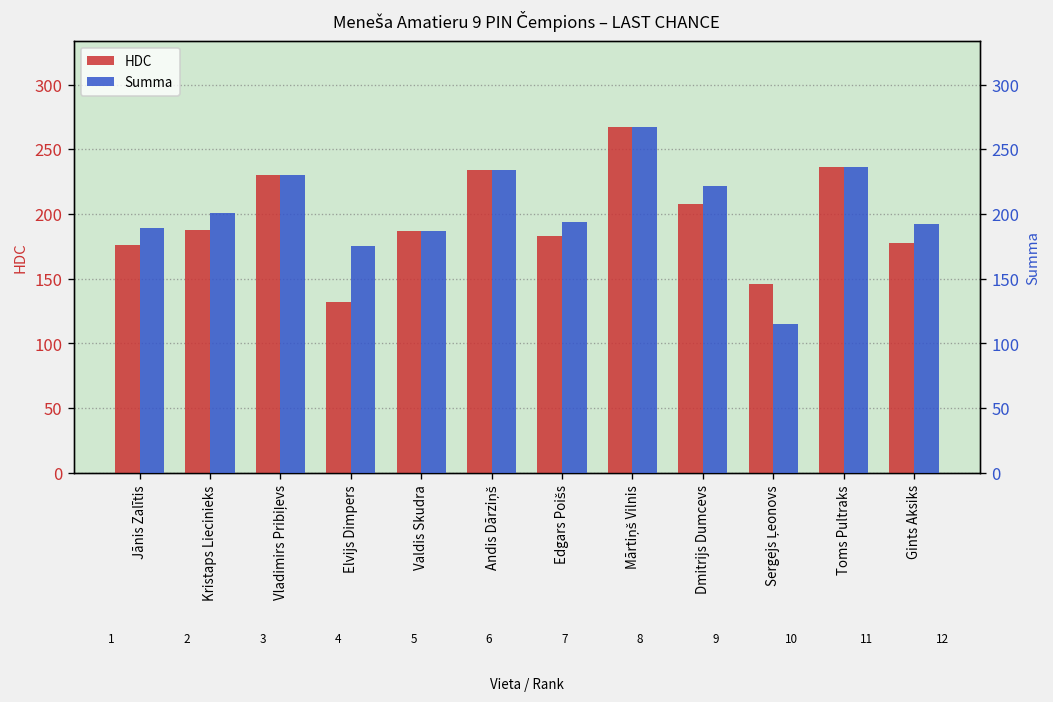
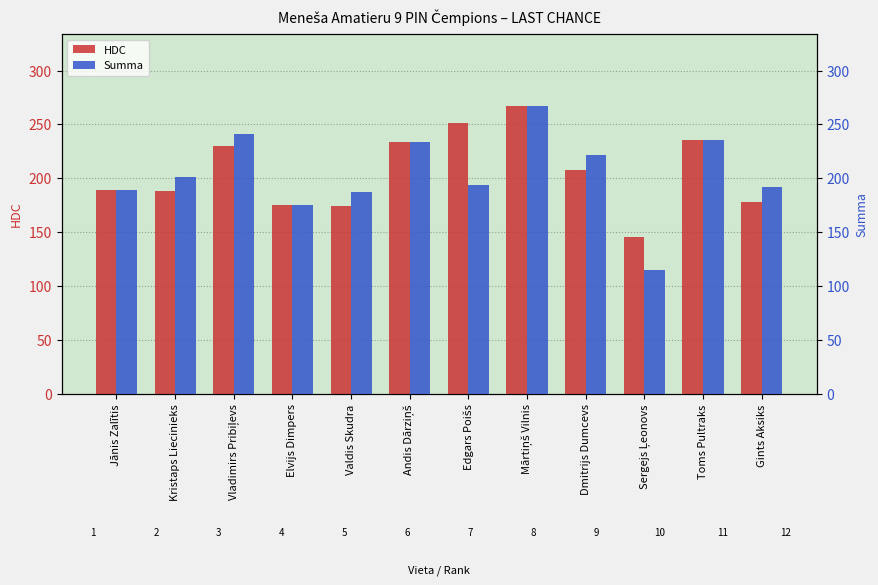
HDC, Jānis Zalītis: 176 -> 189
HDC, Elvijs Dimpers: 132 -> 175
HDC, Valdis Skudra: 187 -> 174
HDC, Edgars Poišs: 183 -> 251
Summa, Vladimirs Pribiļevs: 230 -> 241
